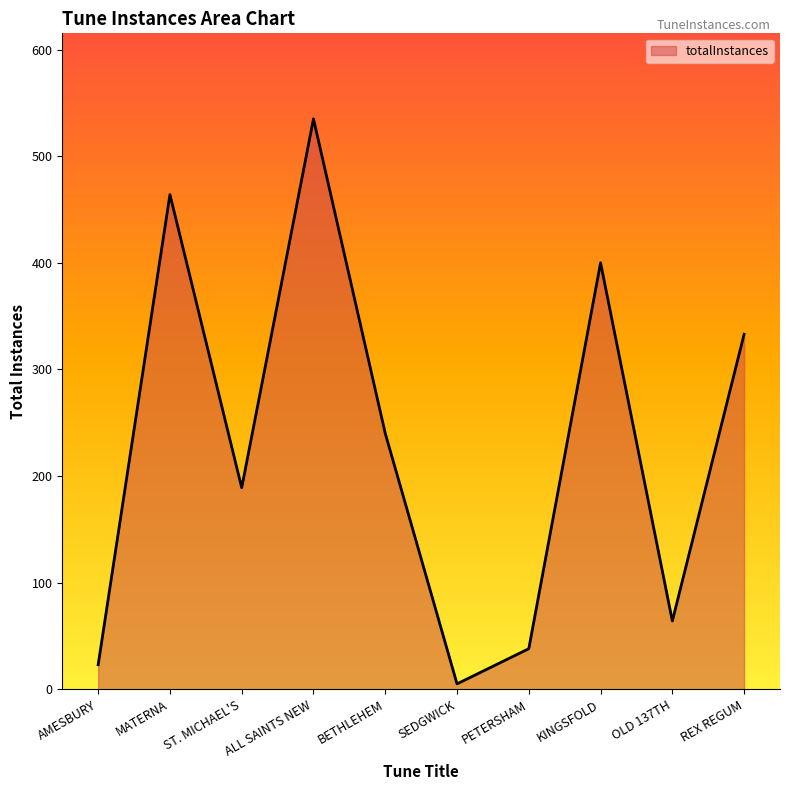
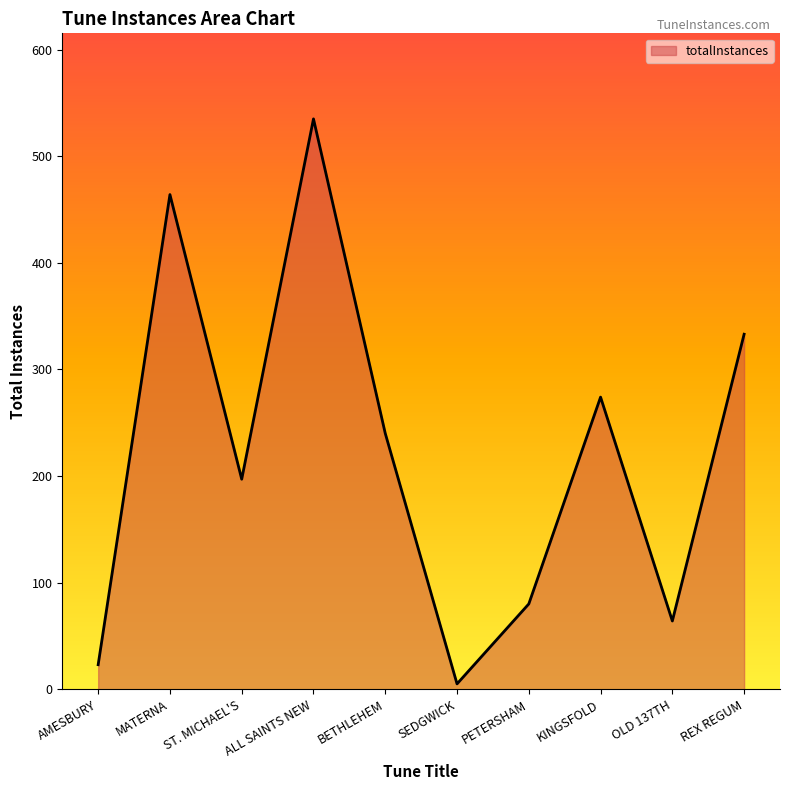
ST. MICHAEL'S: 189 -> 197
PETERSHAM: 38 -> 80
KINGSFOLD: 400 -> 274
